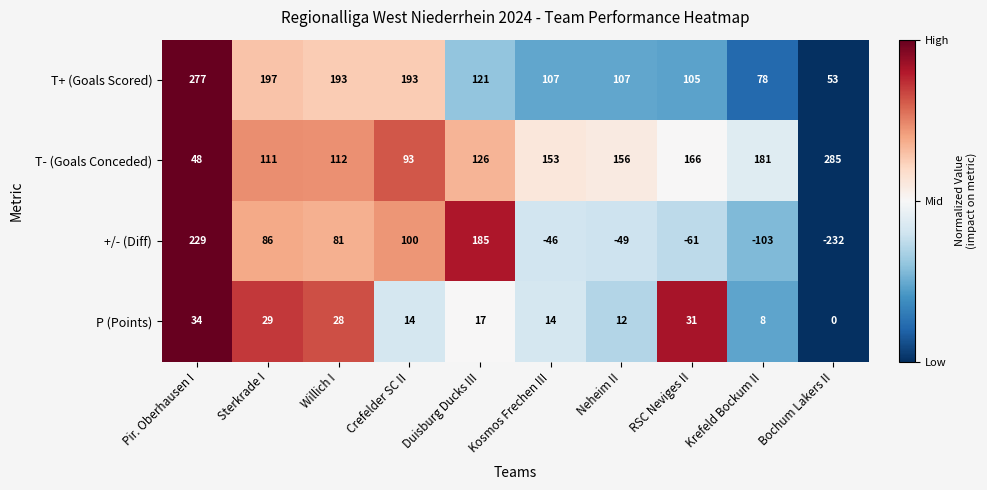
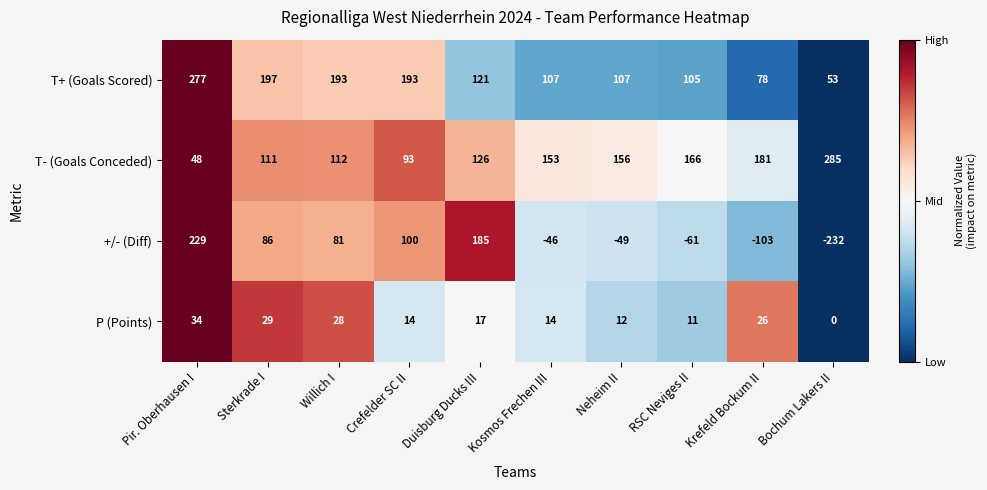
P (Points), RSC Neviges II: 31 -> 11
P (Points), Krefeld Bockum II: 8 -> 26
